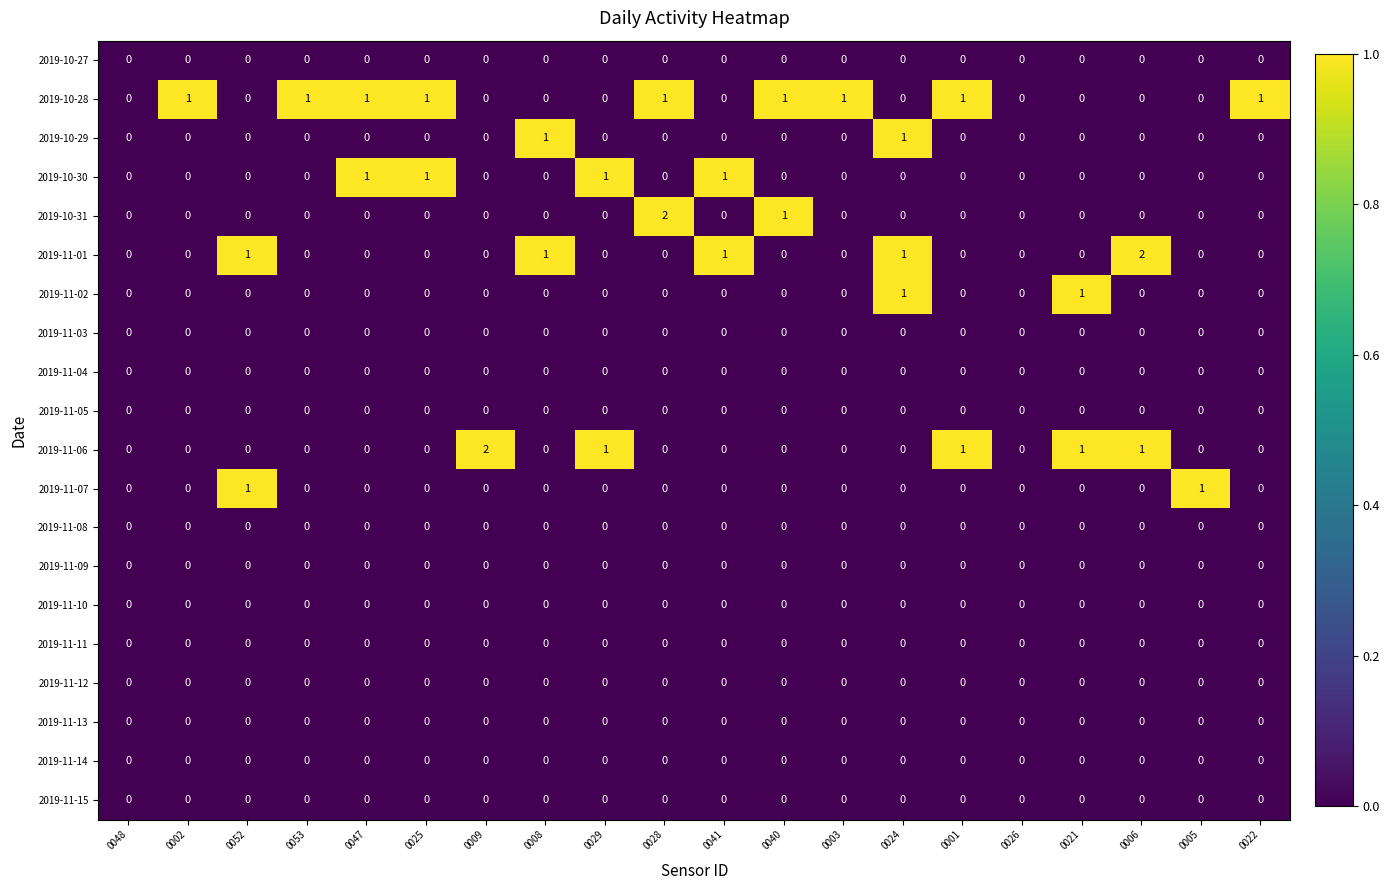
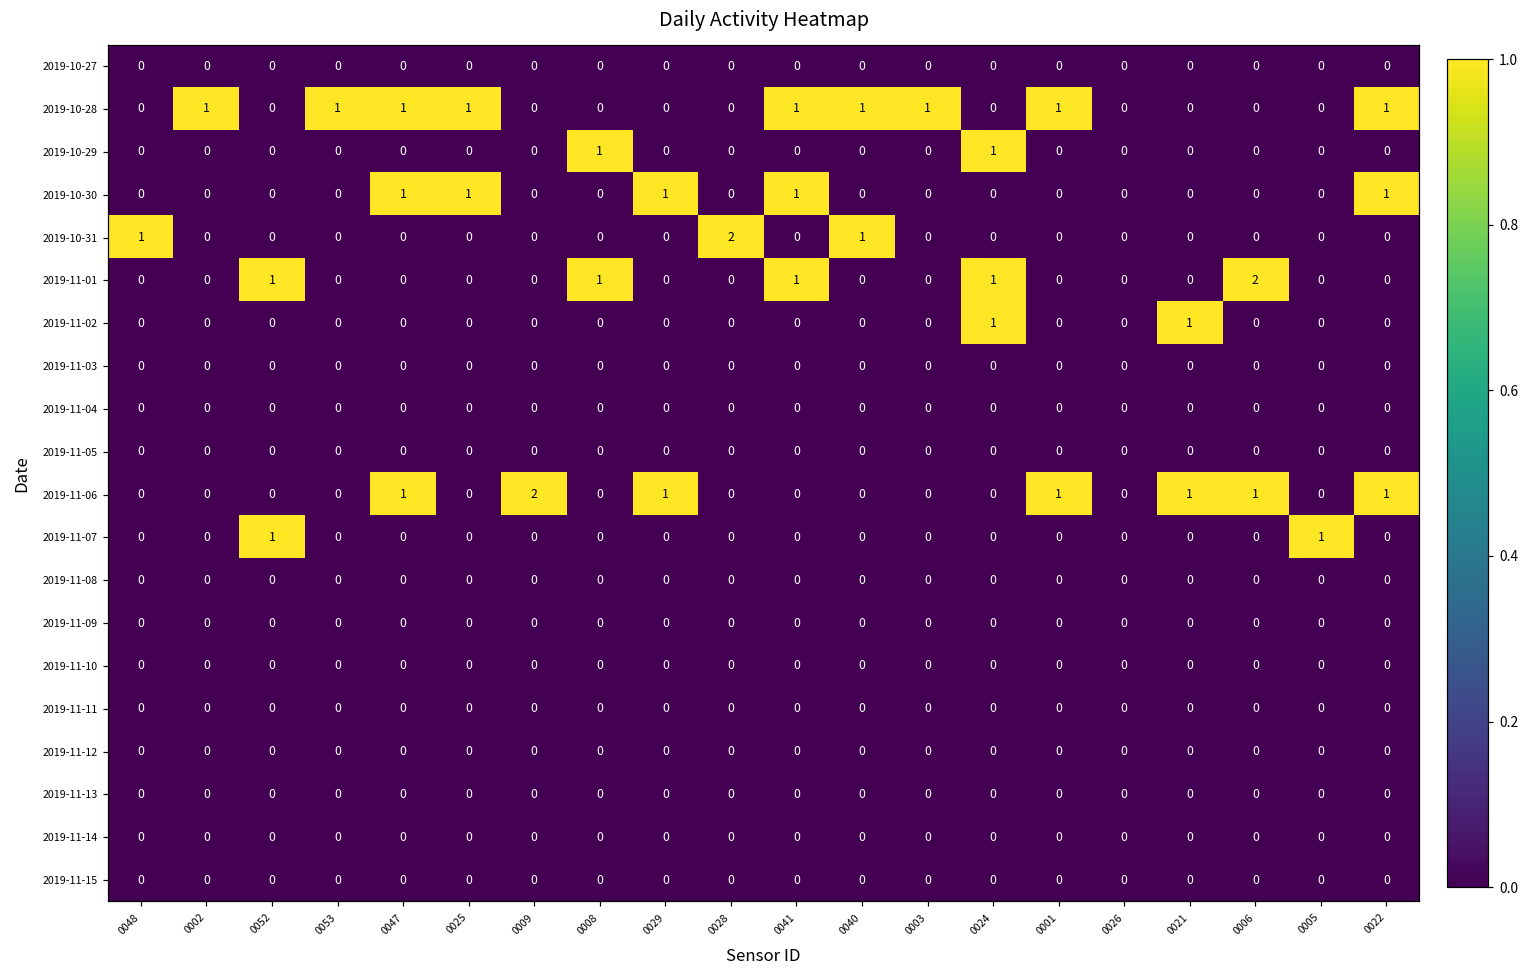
2019-10-28, 0028: 1 -> 0
2019-10-28, 0041: 0 -> 1
2019-10-30, 0022: 0 -> 1
2019-10-31, 0048: 0 -> 1
2019-11-06, 0047: 0 -> 1
2019-11-06, 0022: 0 -> 1
